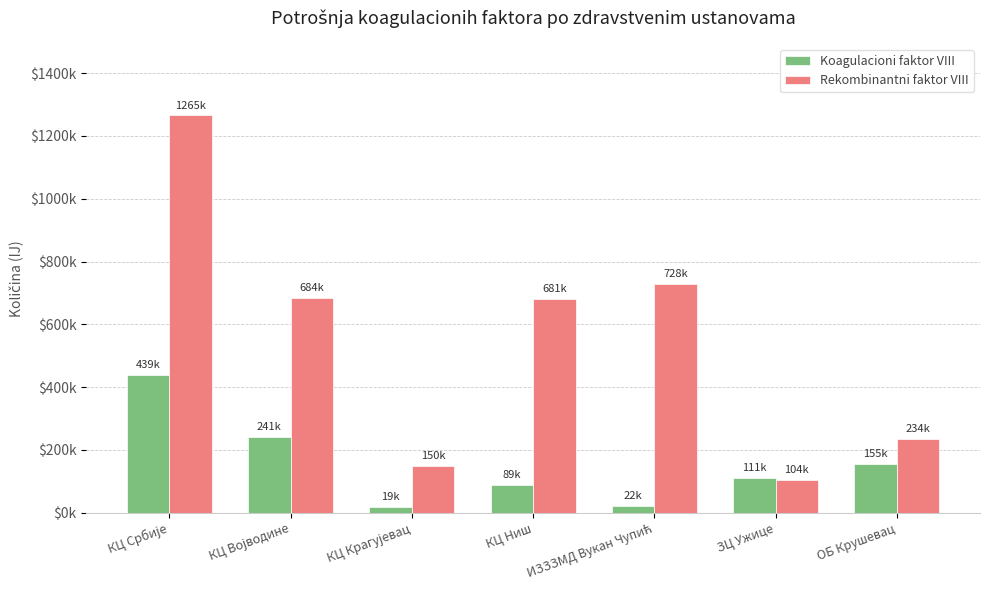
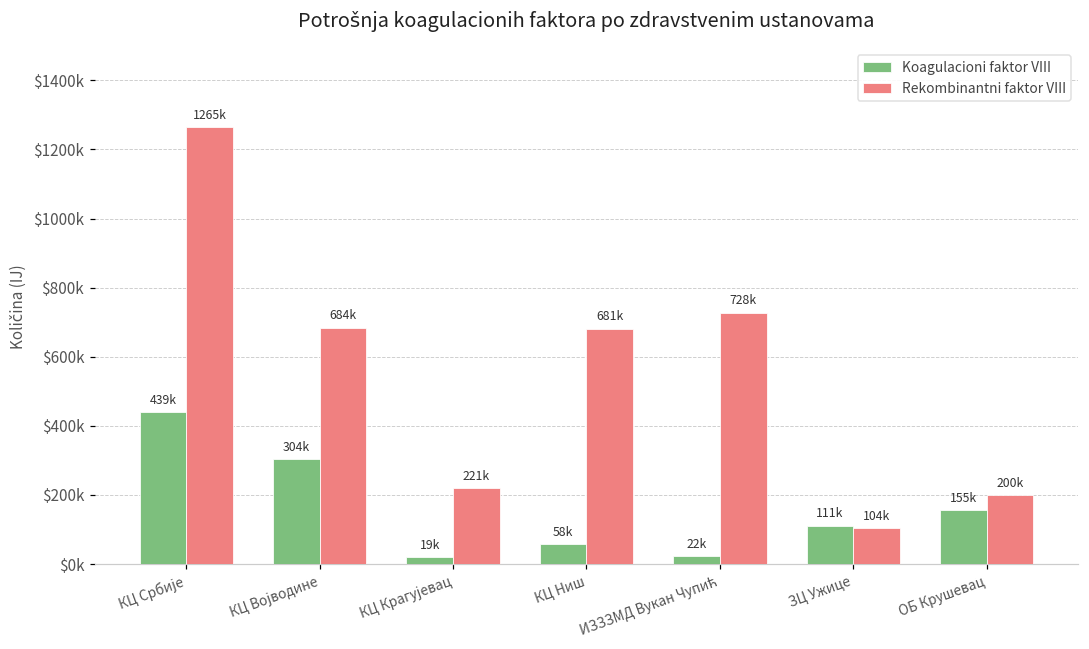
Koagulacioni faktor VIII, КЦ Војводине: 241k -> 304k
Rekombinantni faktor VIII, КЦ Крагујевац: 150k -> 221k
Koagulacioni faktor VIII, КЦ Ниш: 89k -> 58k
Rekombinantni faktor VIII, ОБ Крушевац: 234k -> 200k
